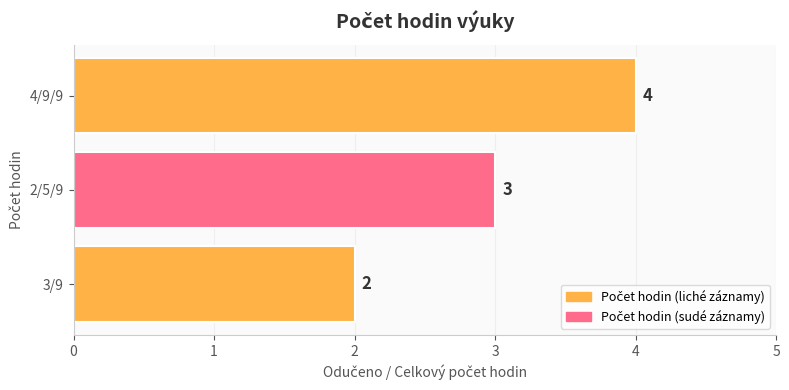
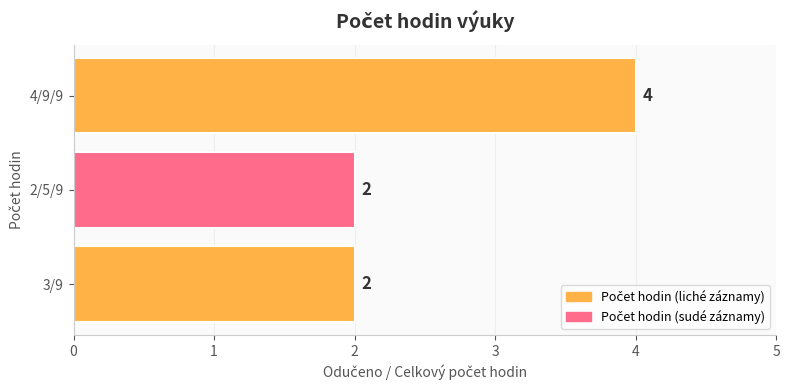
2/5/9: 3 -> 2
